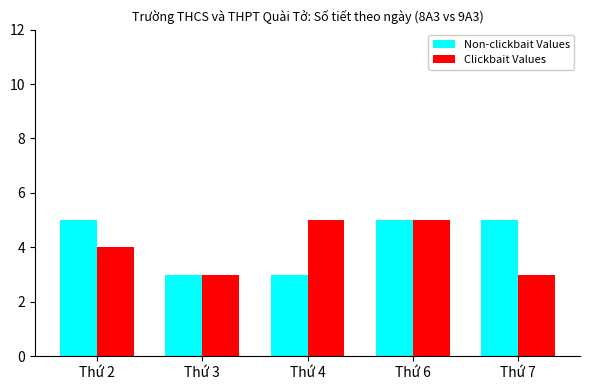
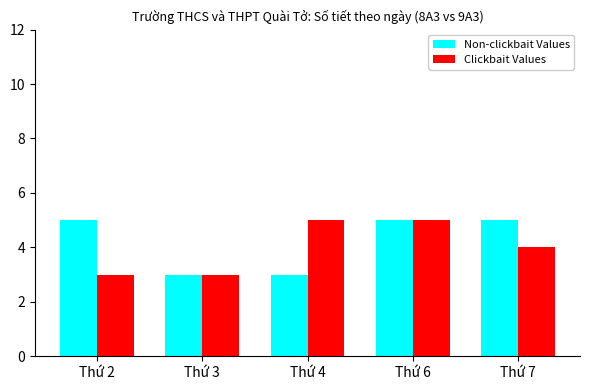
Clickbait Values, Thứ 2: 4 -> 3
Clickbait Values, Thứ 7: 3 -> 4
